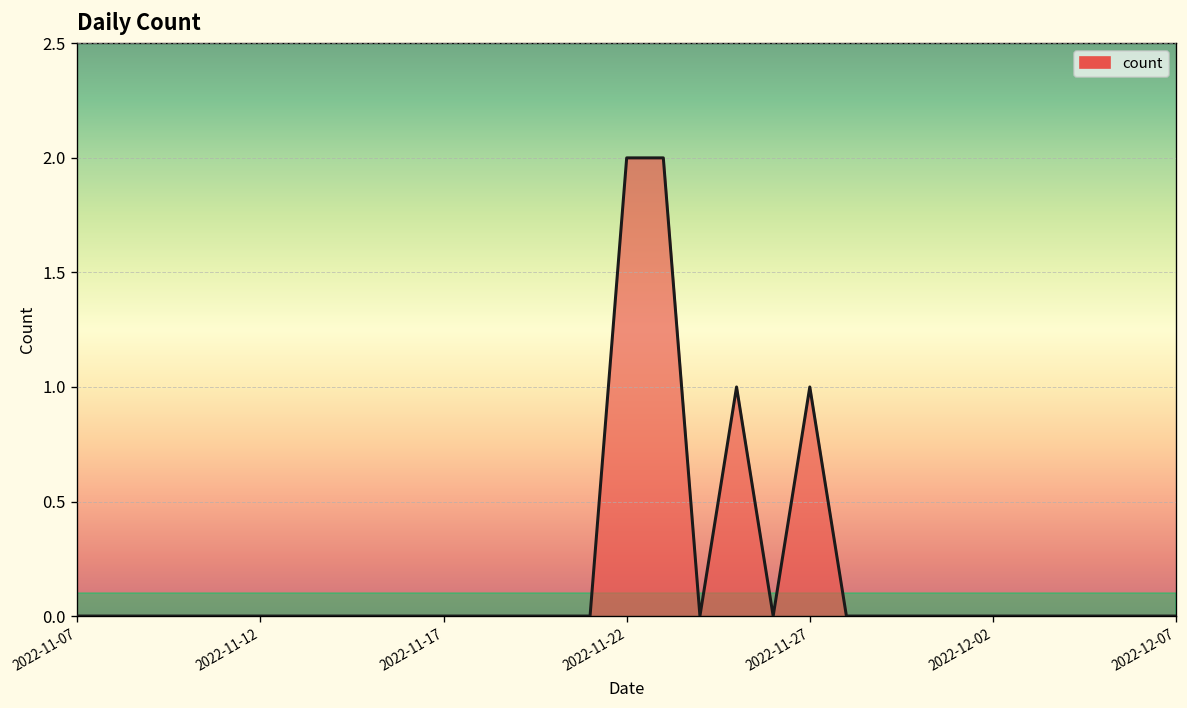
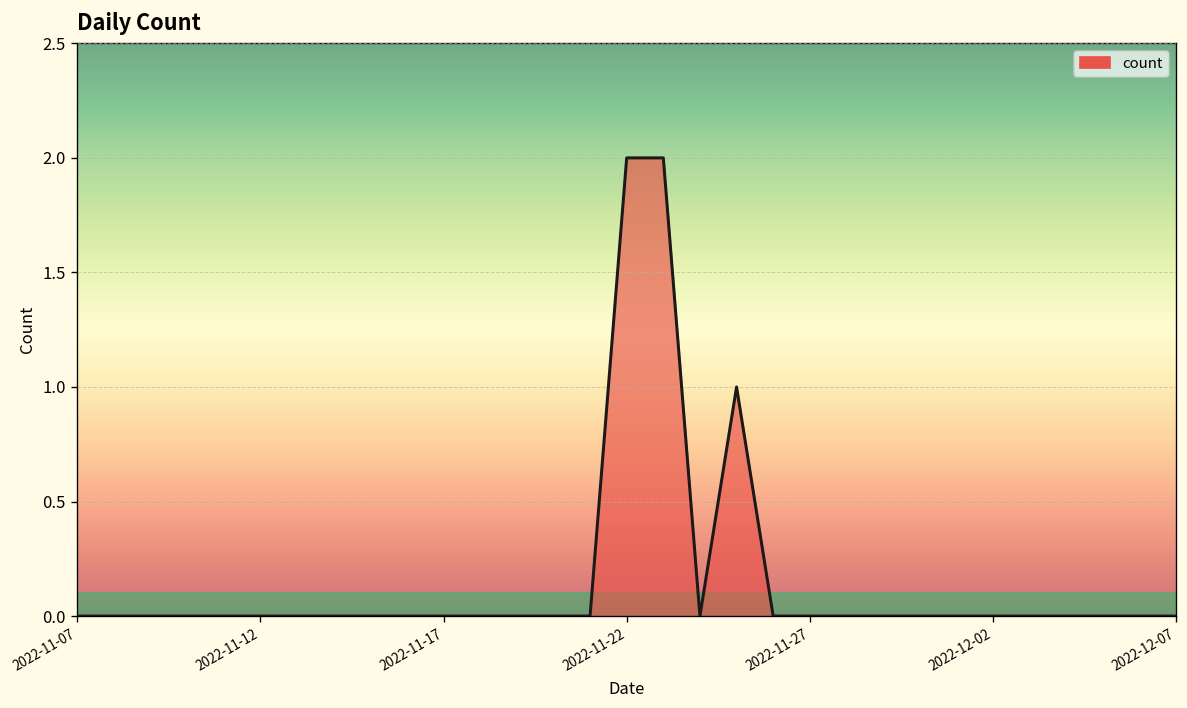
2022-11-27: 1 -> 0
